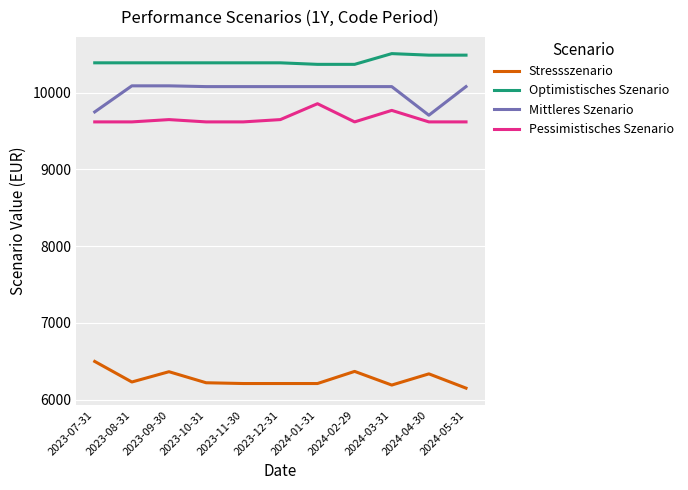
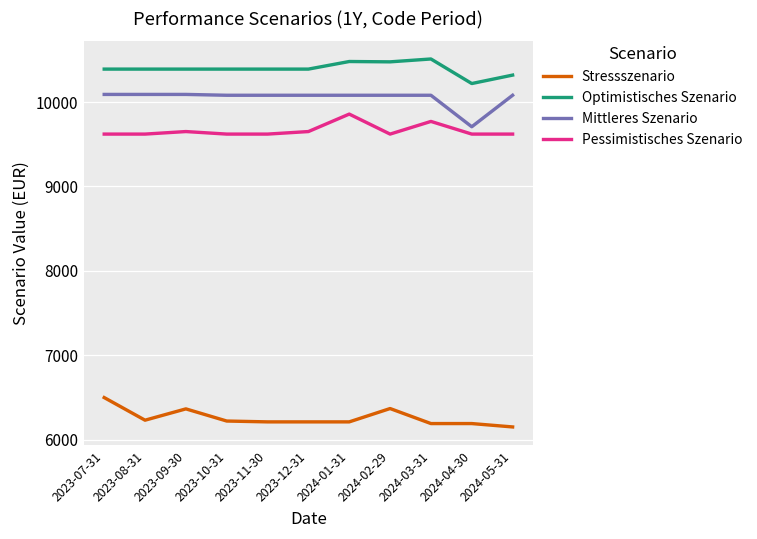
Mittleres Szenario, 2023-07-31: 9800 -> 10100
Optimistisches Szenario, 2024-01-31: 10400 -> 10500
Optimistisches Szenario, 2024-02-29: 10400 -> 10500
Stressszenario, 2024-04-30: 6300 -> 6200
Optimistisches Szenario, 2024-04-30: 10500 -> 10200
Optimistisches Szenario, 2024-05-31: 10500 -> 10300
